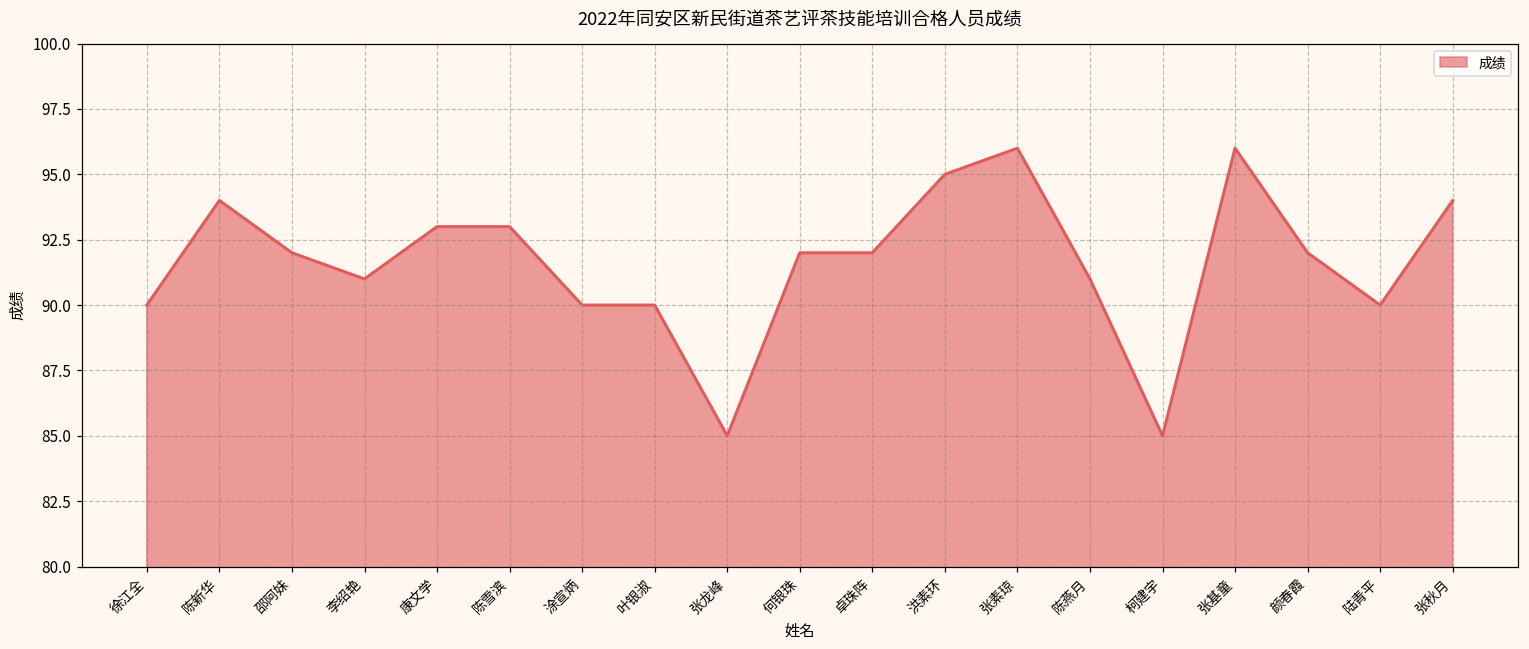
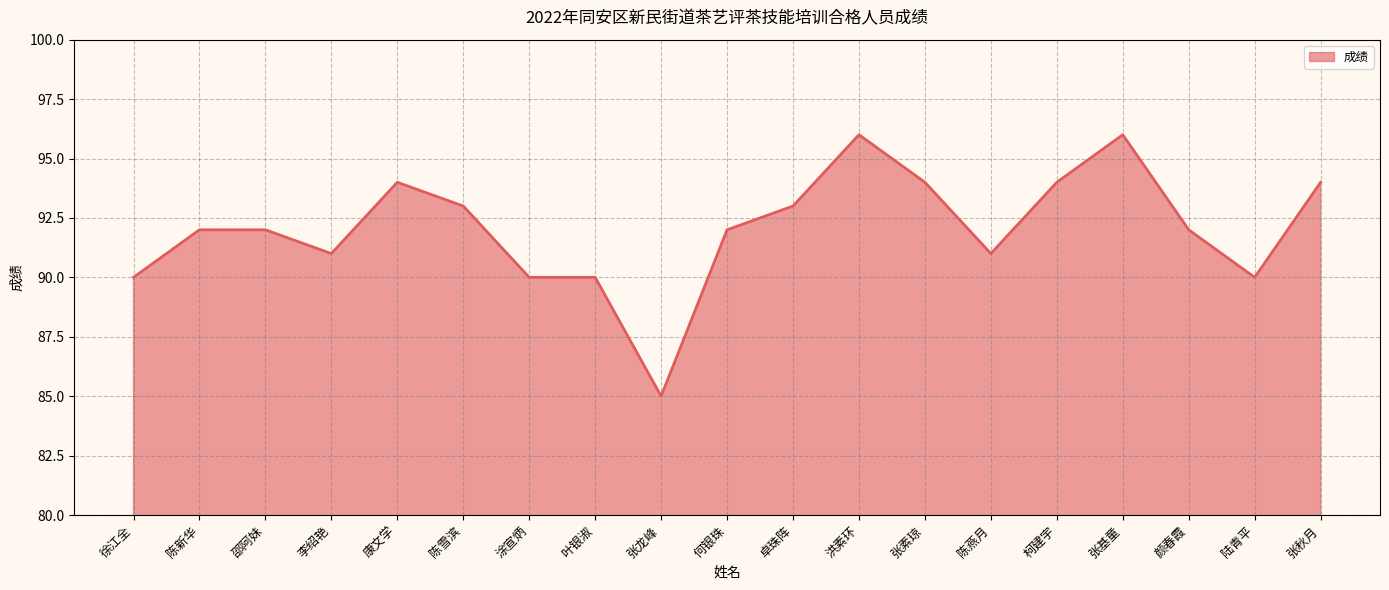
陈新华: 94 -> 92
康文学: 93 -> 94
卓珠阵: 92 -> 93
洪素环: 95 -> 96
张素琼: 96 -> 94
柯建宇: 85 -> 94
